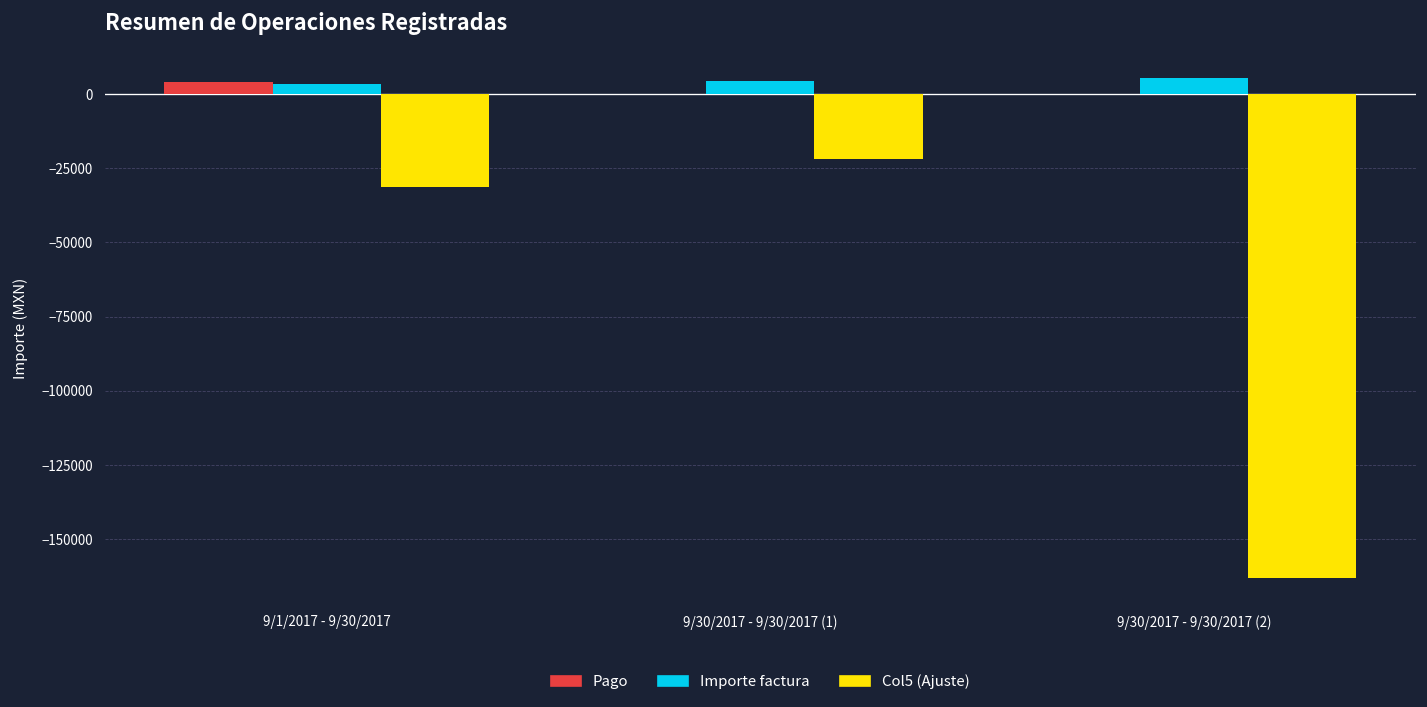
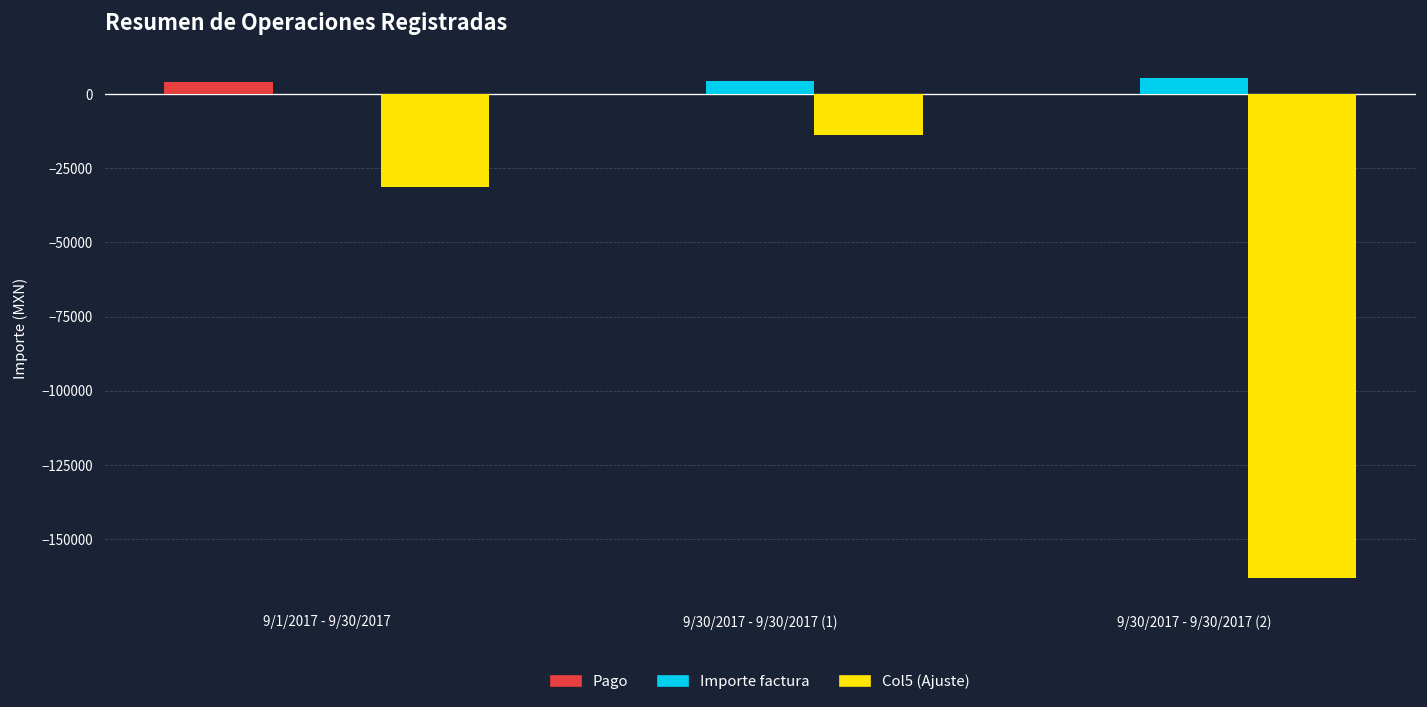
Importe factura, 9/1/2017 - 9/30/2017: 4000 -> 0
Col5 (Ajuste), 9/30/2017 - 9/30/2017 (1): -22000 -> -14000
